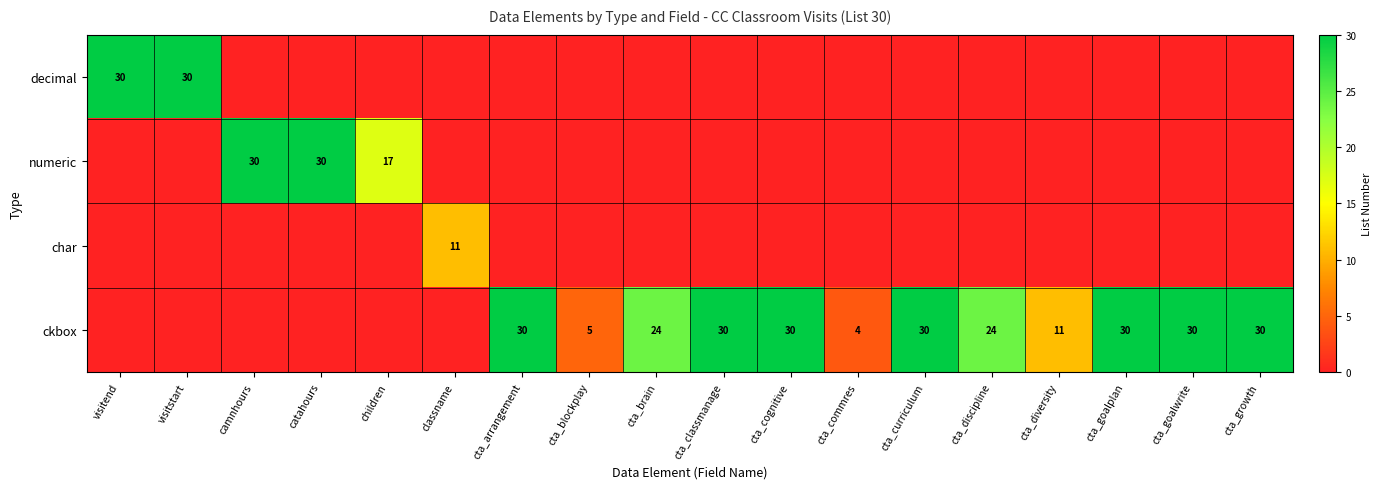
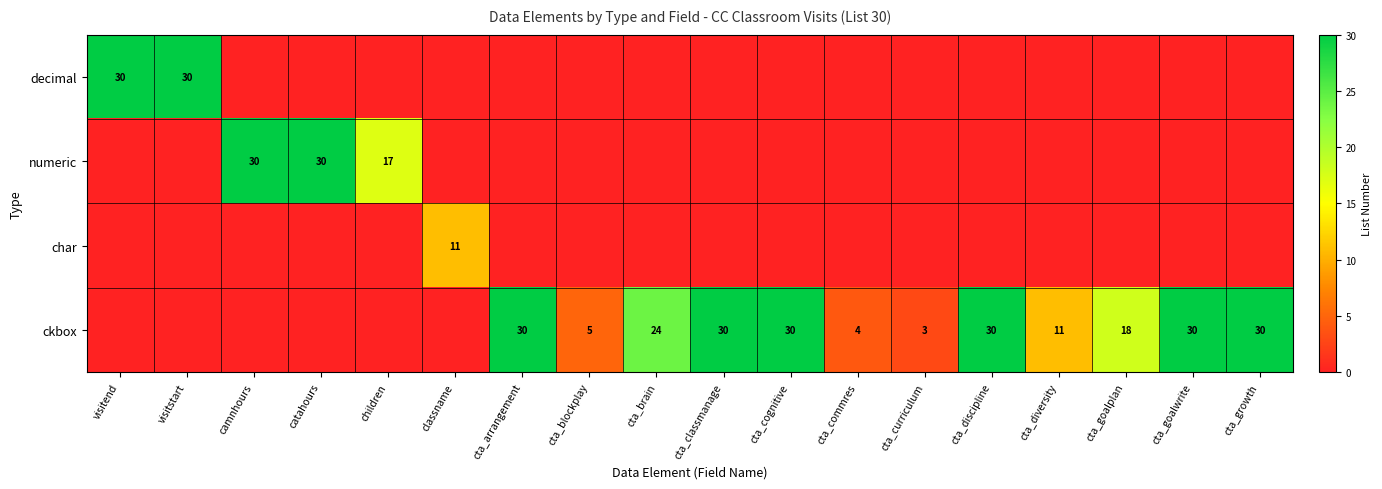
ckbox, cta_curriculum: 30 -> 3
ckbox, cta_discipline: 24 -> 30
ckbox, cta_goalplan: 30 -> 18
